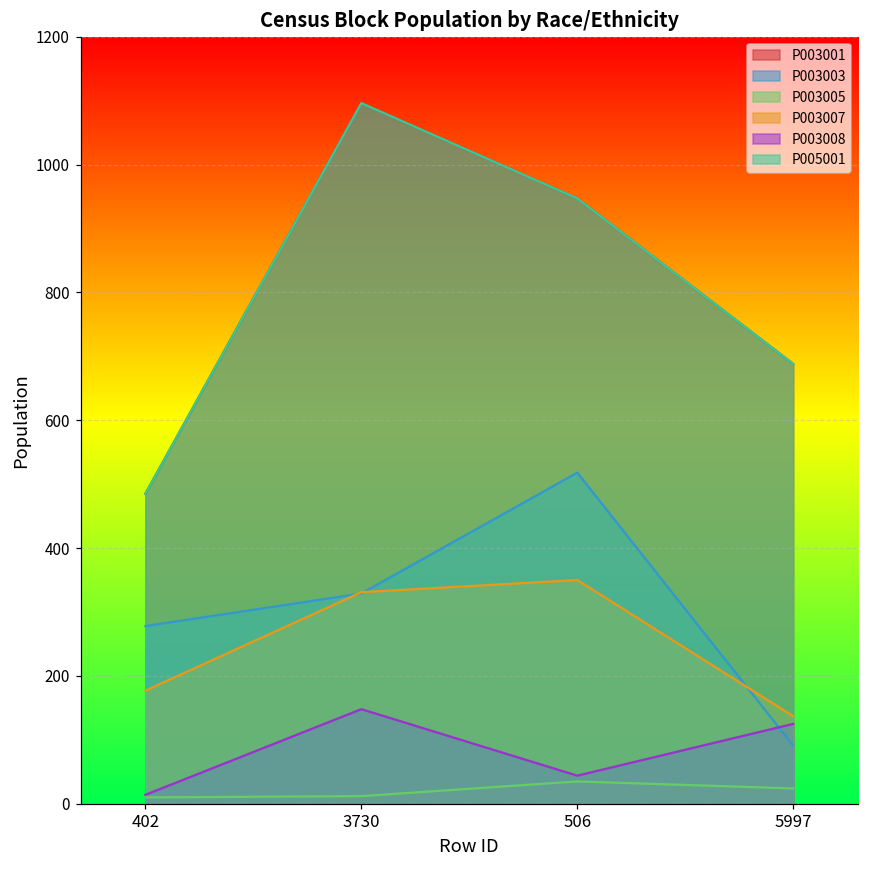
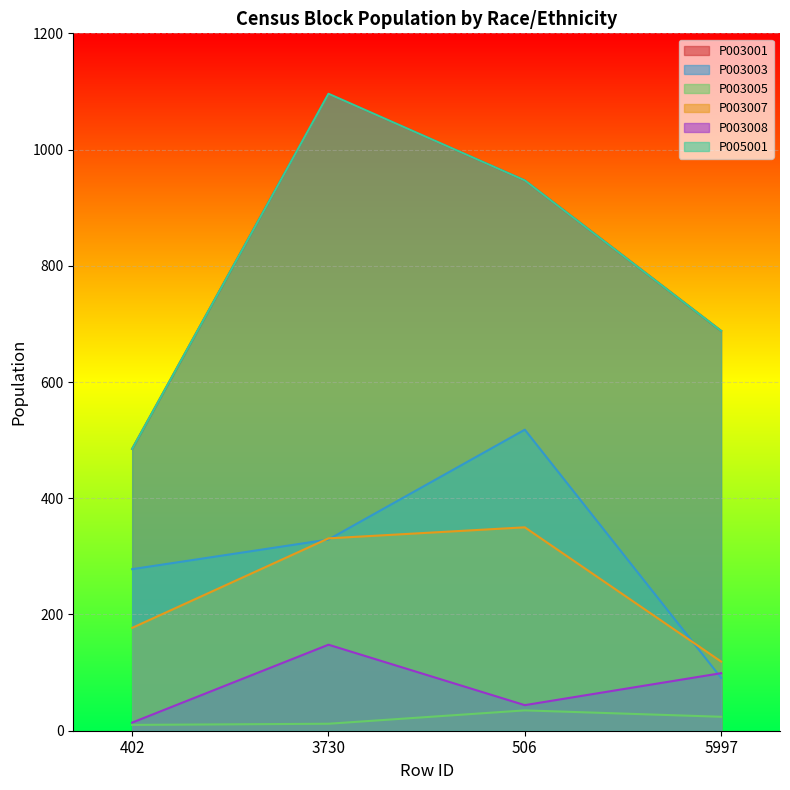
P003007, 5997: 140 -> 120
P003008, 5997: 130 -> 100
